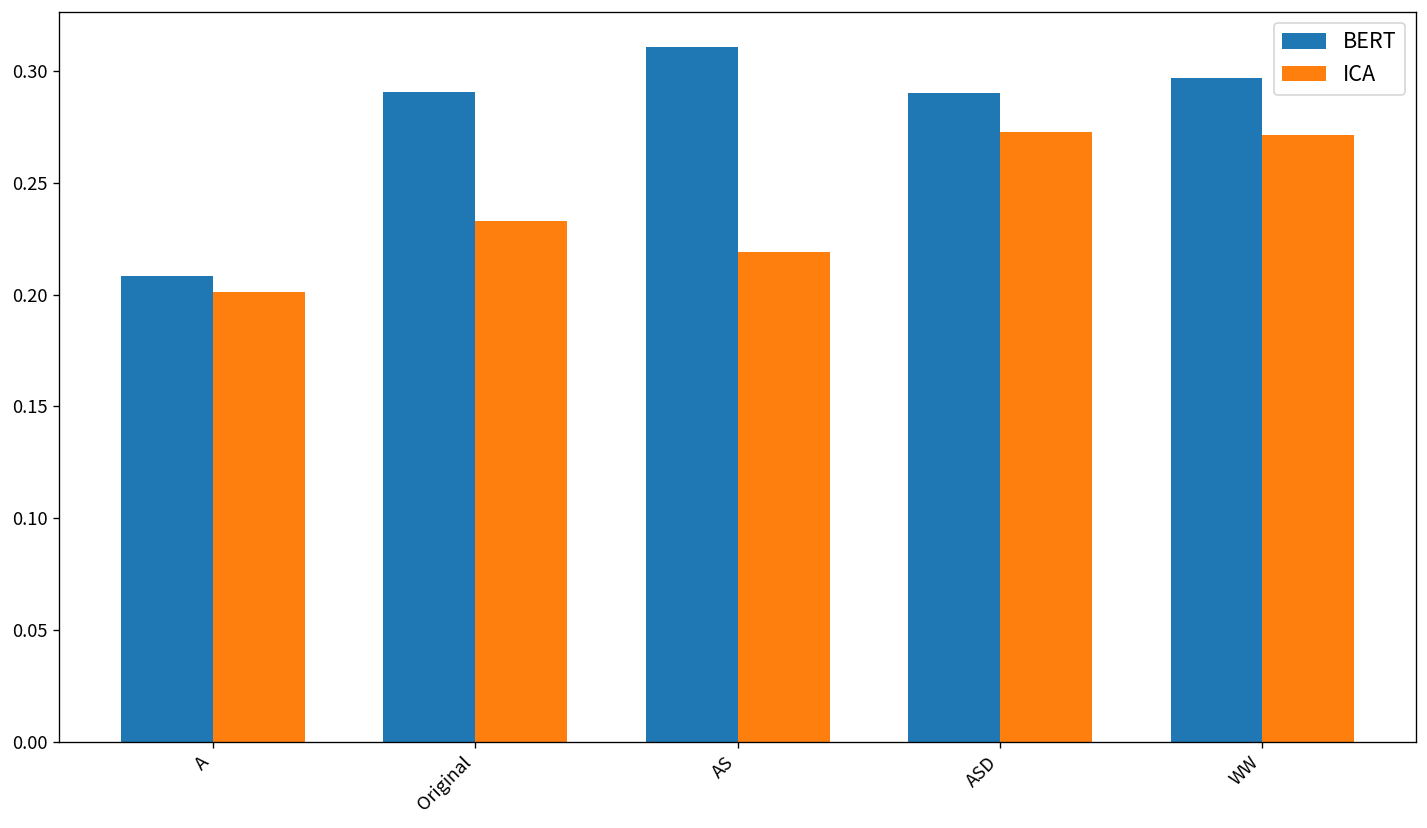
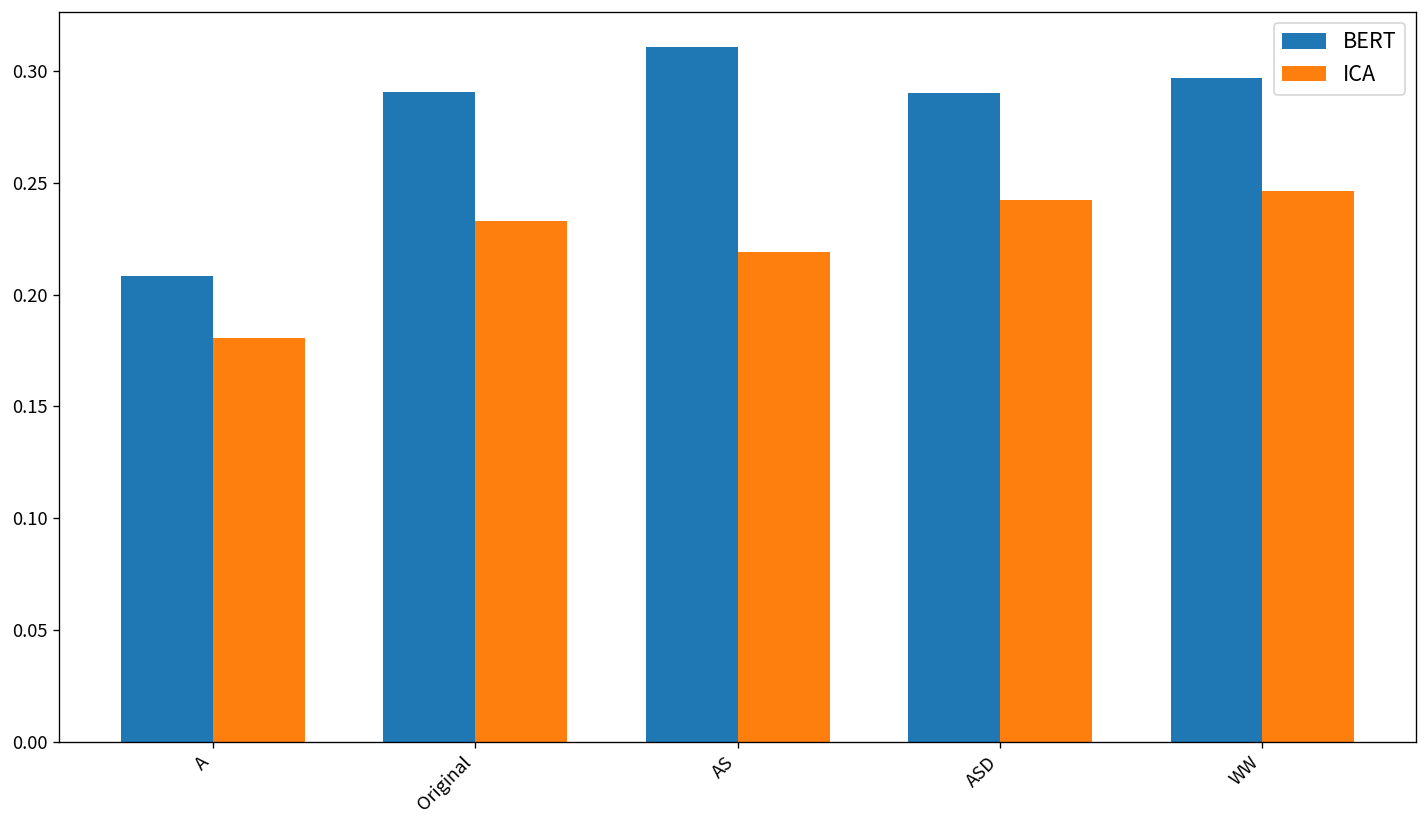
ICA, A: 0.201 -> 0.181
ICA, ASD: 0.273 -> 0.242
ICA, WW: 0.272 -> 0.246
